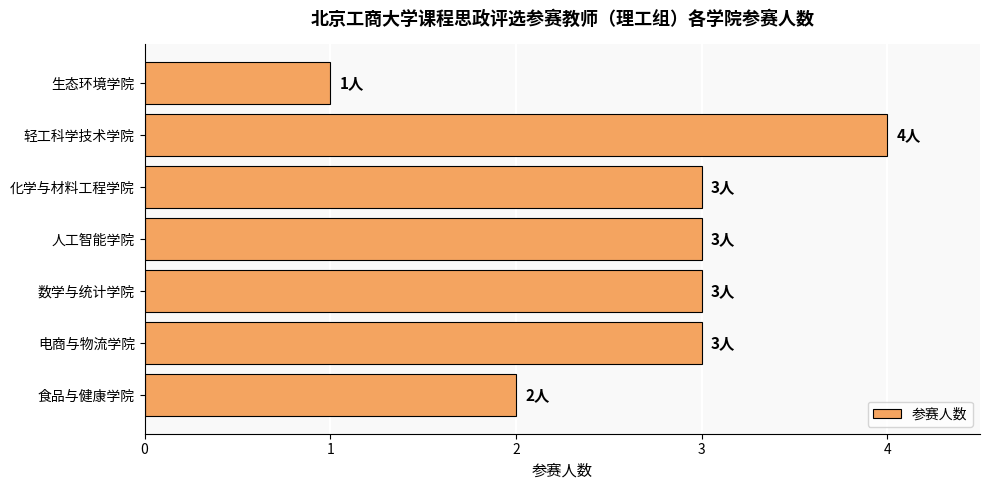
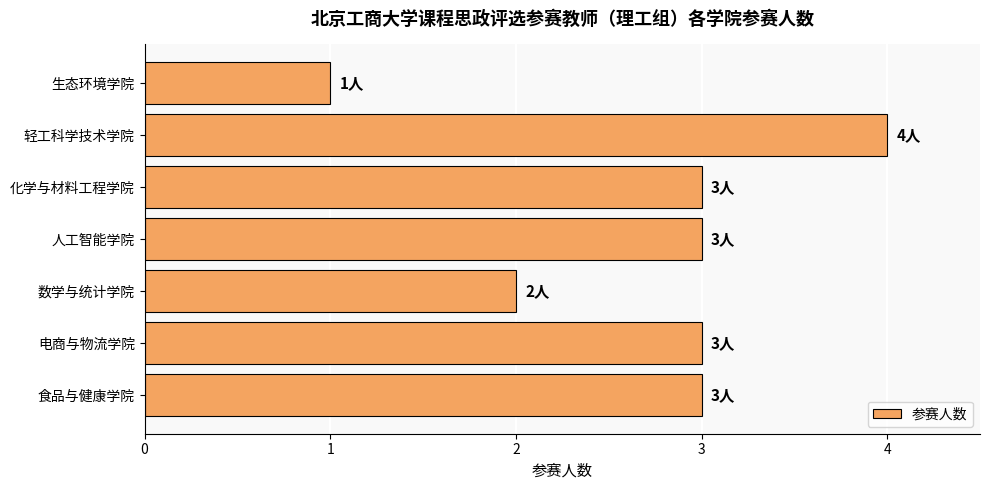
数学与统计学院: 3人 -> 2人
食品与健康学院: 2人 -> 3人
